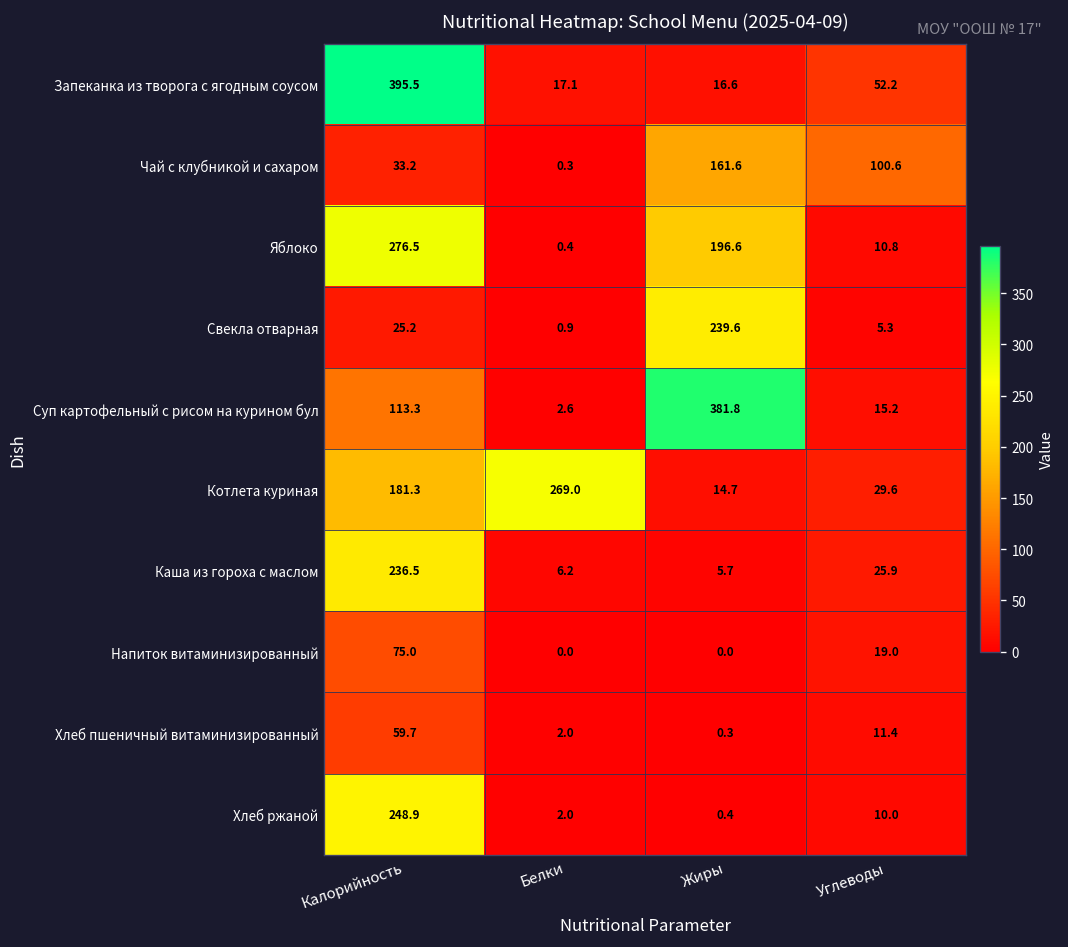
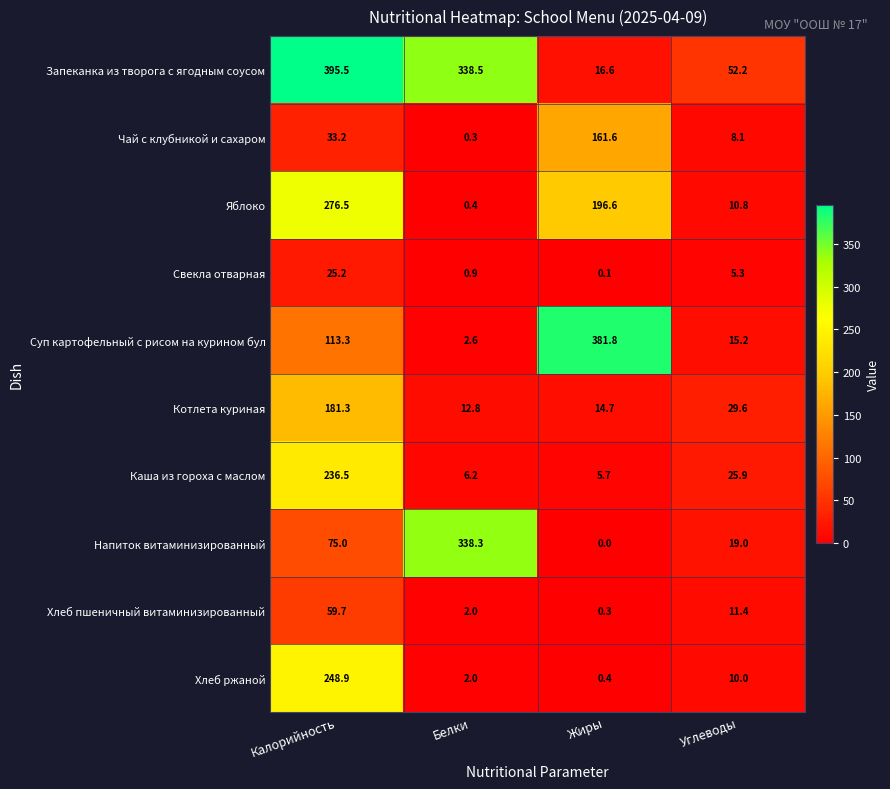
Запеканка из творога с ягодным соусом, Белки: 17.1 -> 338.5
Чай с клубникой и сахаром, Углеводы: 100.6 -> 8.1
Свекла отварная, Жиры: 239.6 -> 0.1
Котлета куриная, Белки: 269.0 -> 12.8
Напиток витаминизированный, Белки: 0.0 -> 338.3
